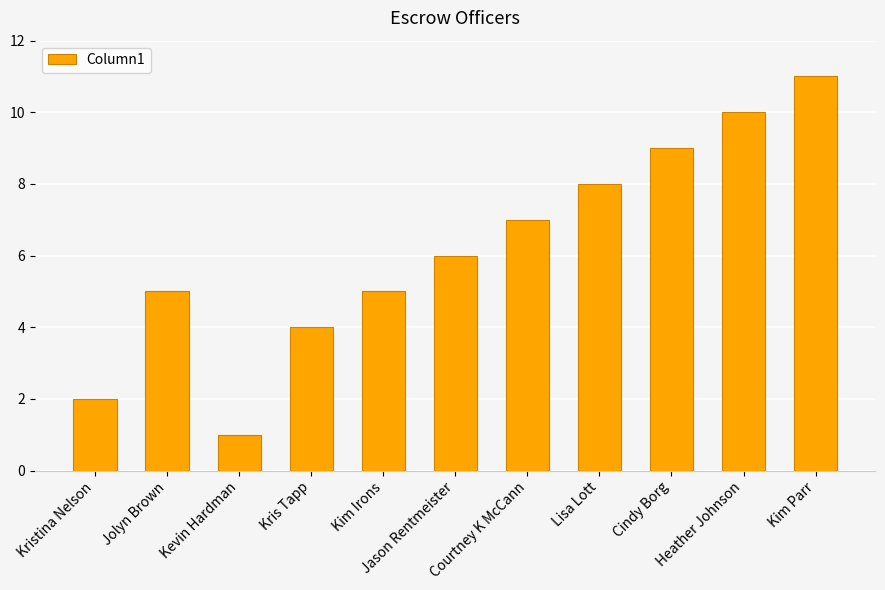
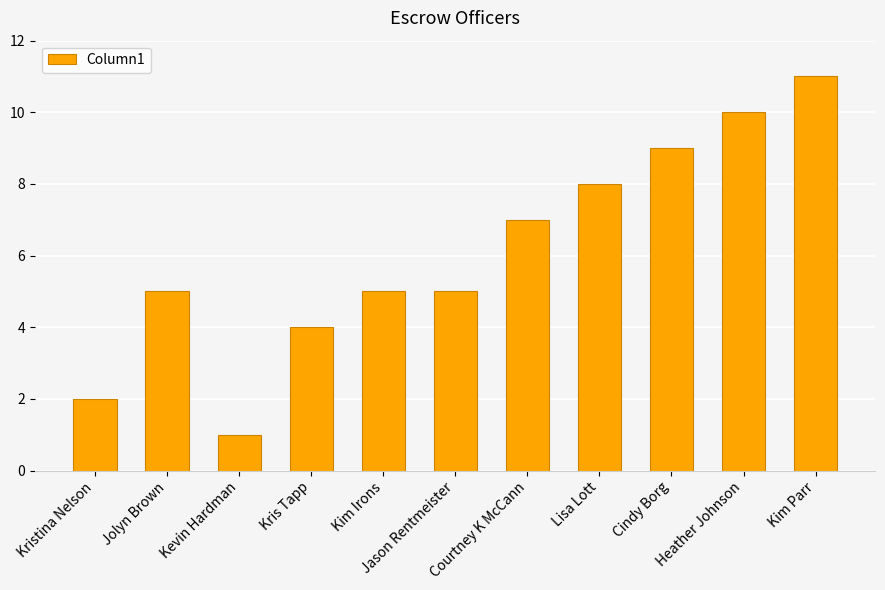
Jason Rentmeister: 6 -> 5
